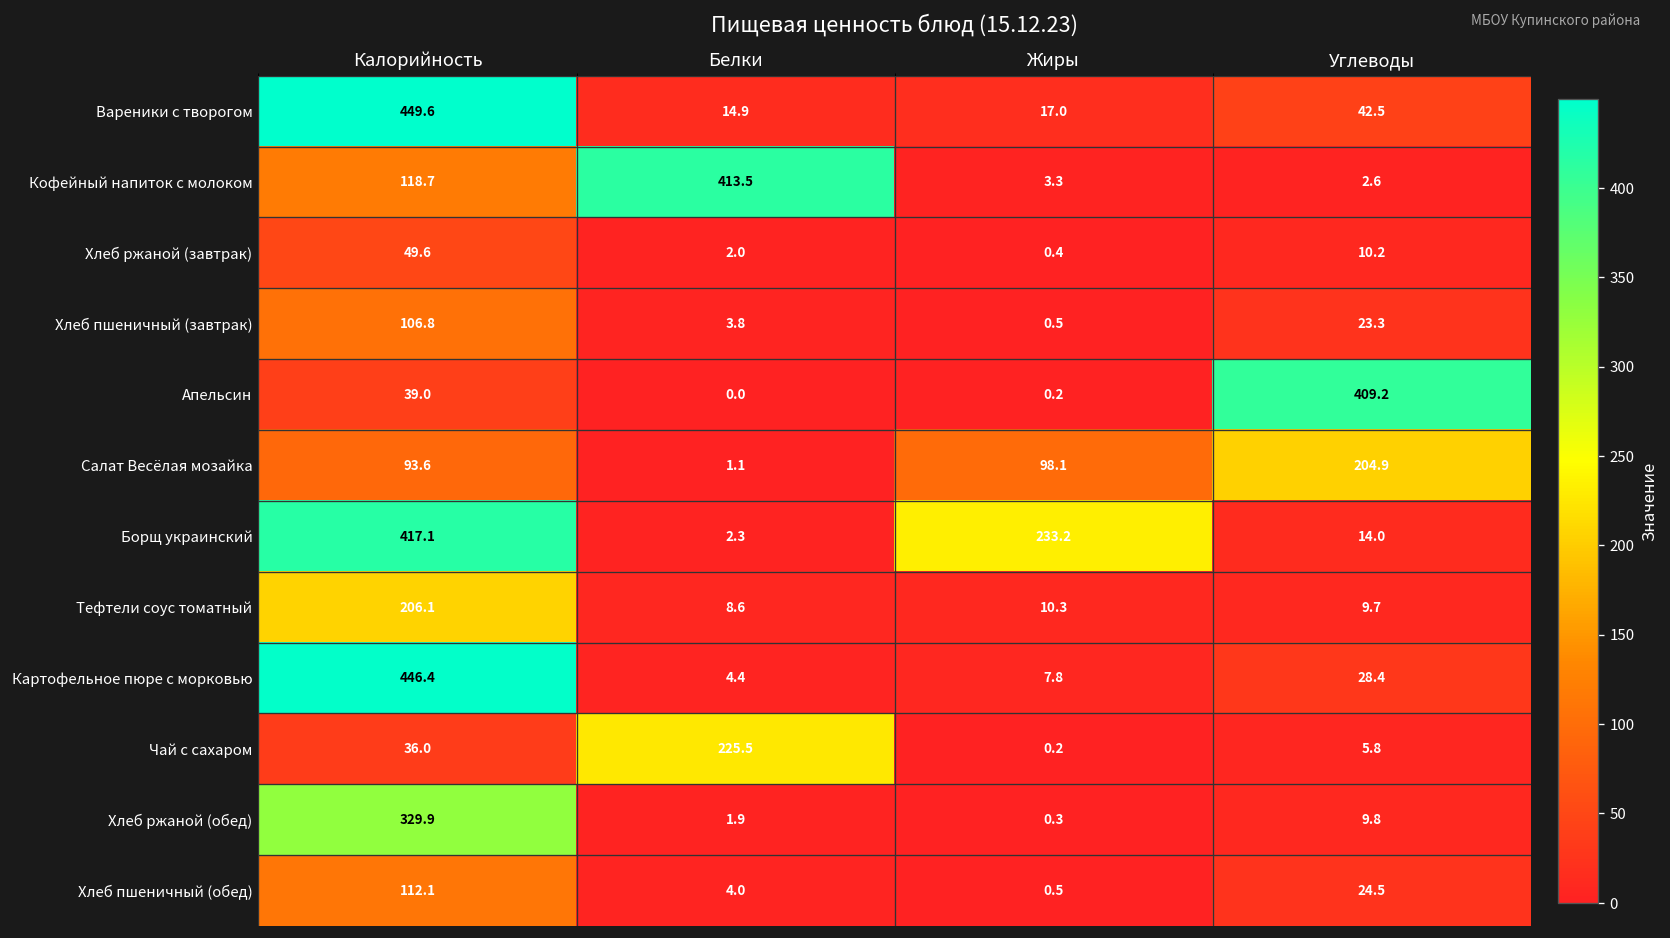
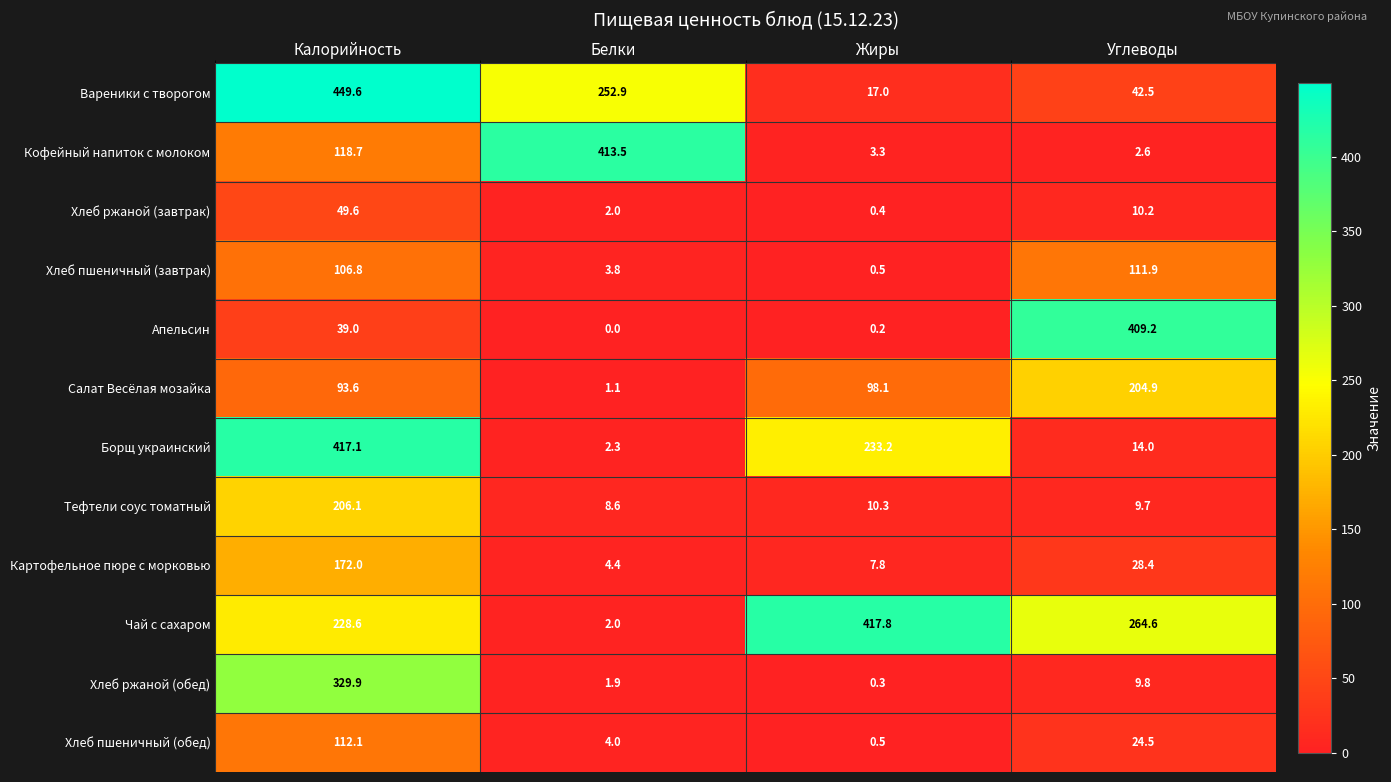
Вареники с творогом, Белки: 14.9 -> 252.9
Хлеб пшеничный (завтрак), Углеводы: 23.3 -> 111.9
Картофельное пюре с морковью, Калорийность: 446.4 -> 172.0
Чай с сахаром, Калорийность: 36.0 -> 228.6
Чай с сахаром, Белки: 225.5 -> 2.0
Чай с сахаром, Жиры: 0.2 -> 417.8
Чай с сахаром, Углеводы: 5.8 -> 264.6
